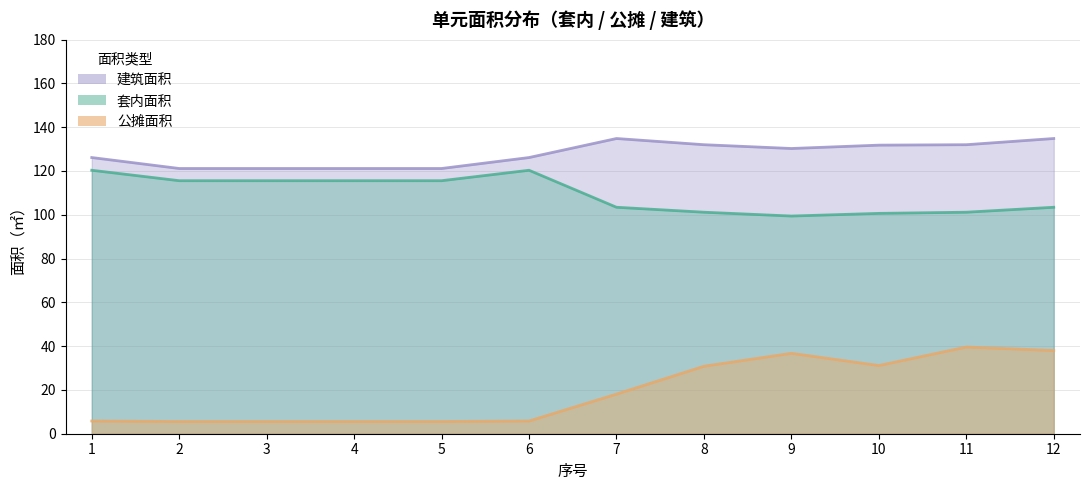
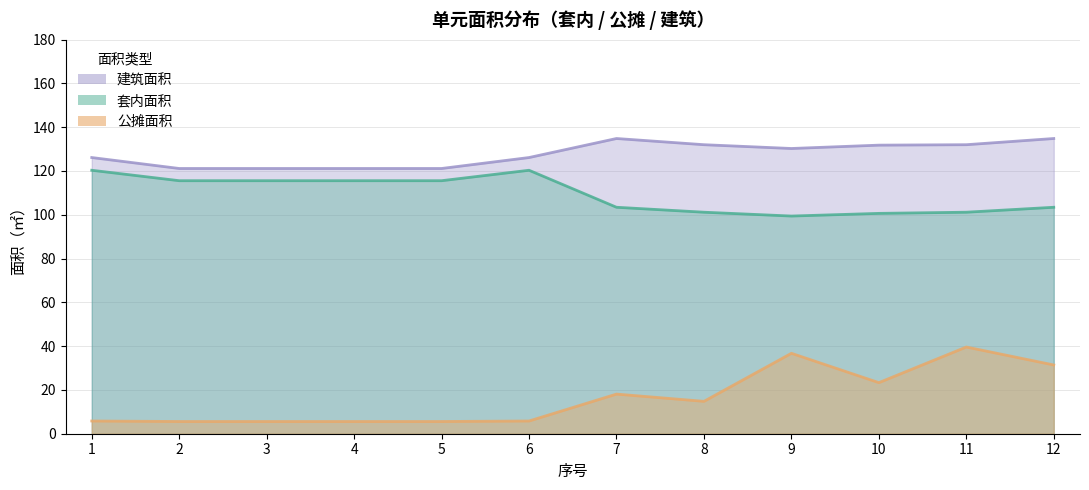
公摊面积, 8: 31 -> 15
公摊面积, 10: 31 -> 23
公摊面积, 12: 38 -> 31
